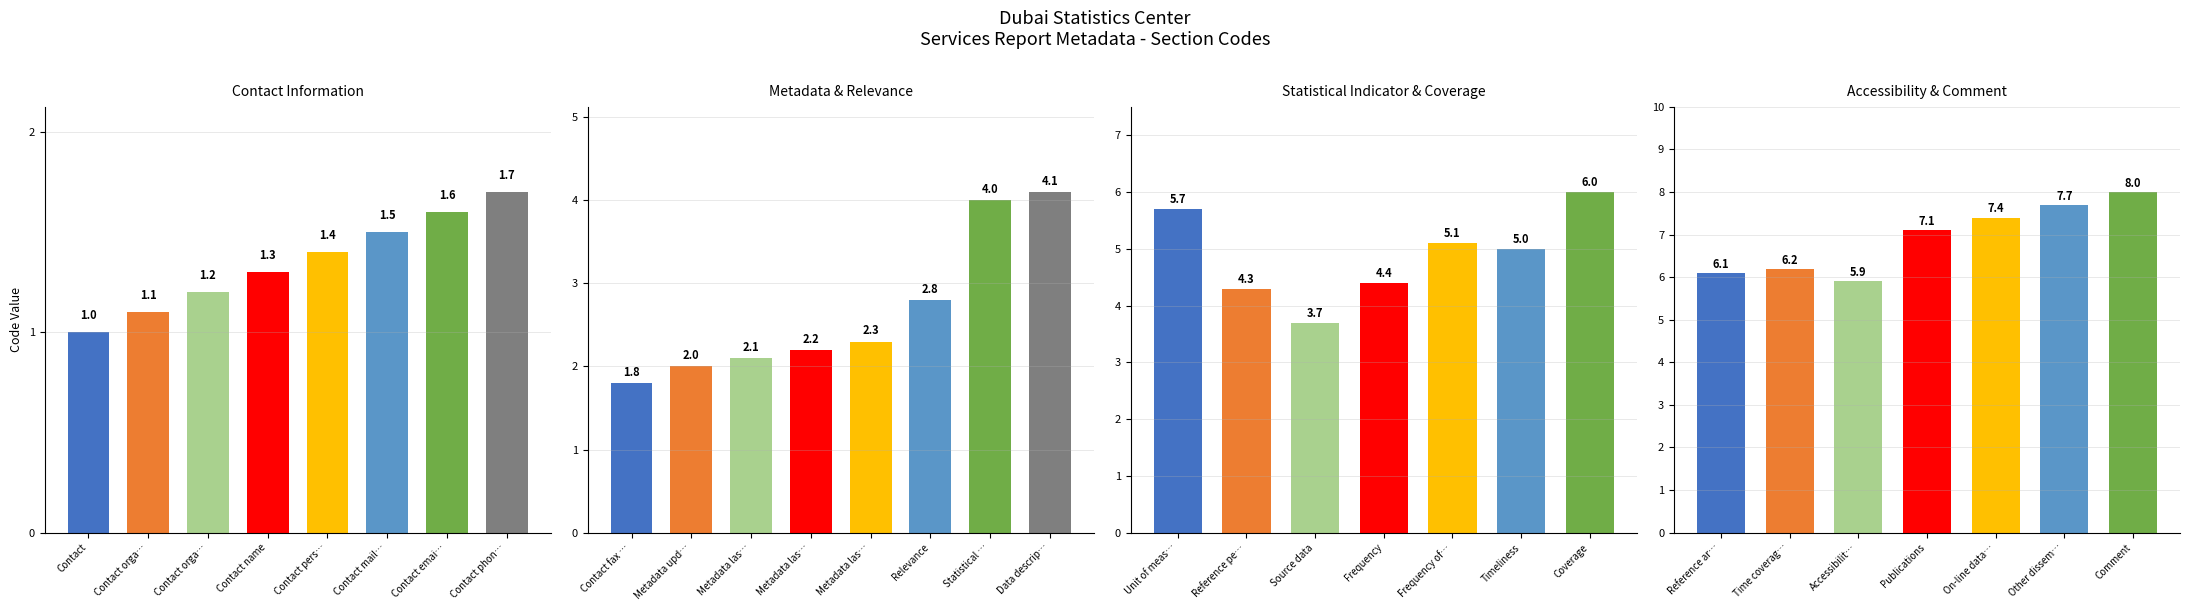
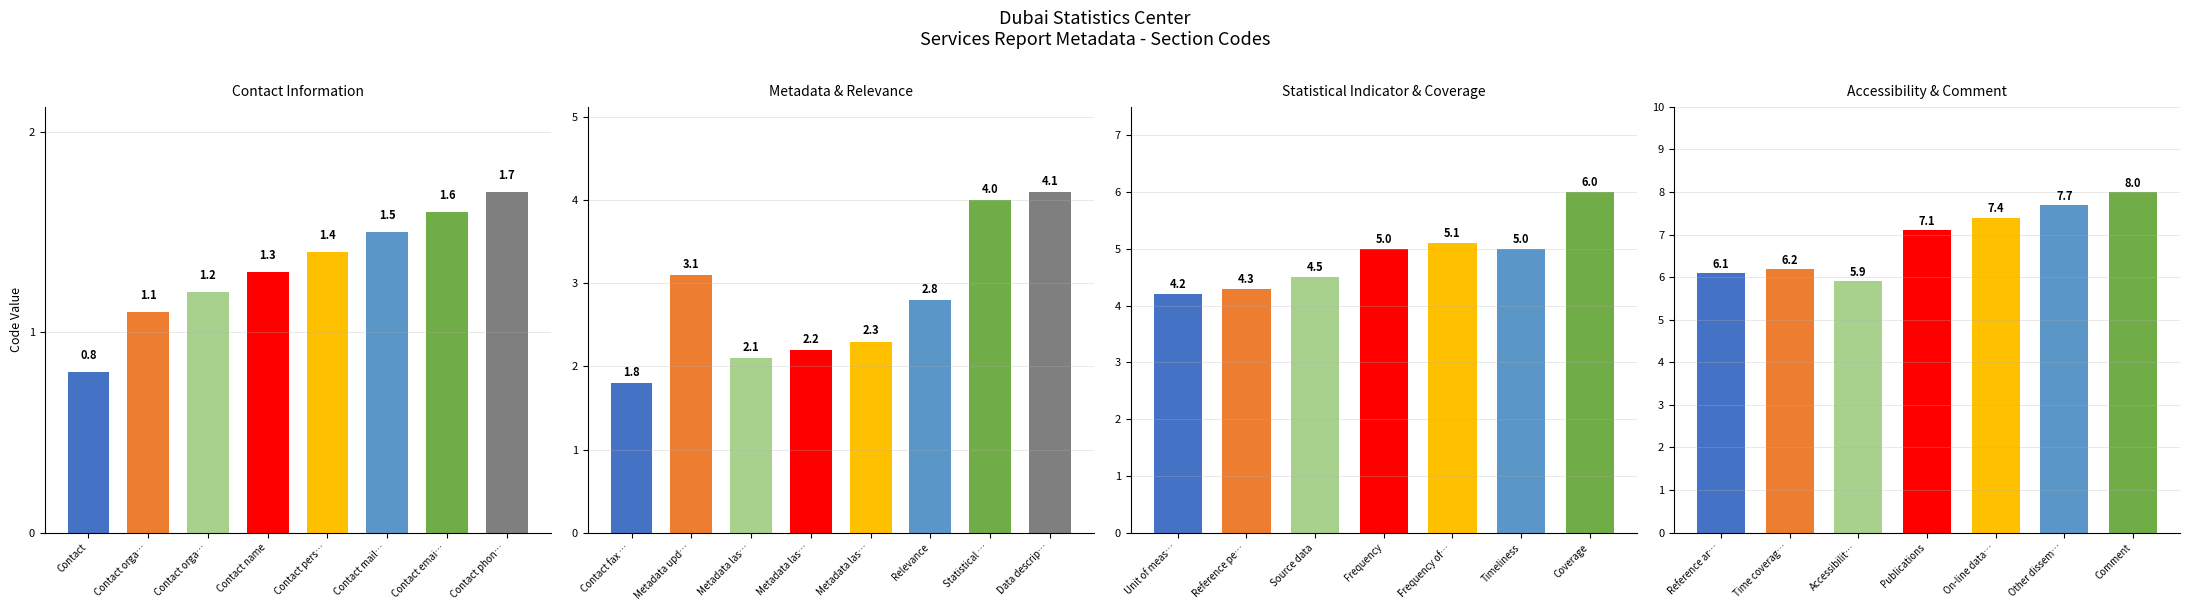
Contact Information, Contact: 1.0 -> 0.8
Metadata & Relevance, Metadata upd…: 2.0 -> 3.1
Statistical Indicator & Coverage, Unit of meas…: 5.7 -> 4.2
Statistical Indicator & Coverage, Source data: 3.7 -> 4.5
Statistical Indicator & Coverage, Frequency: 4.4 -> 5.0
